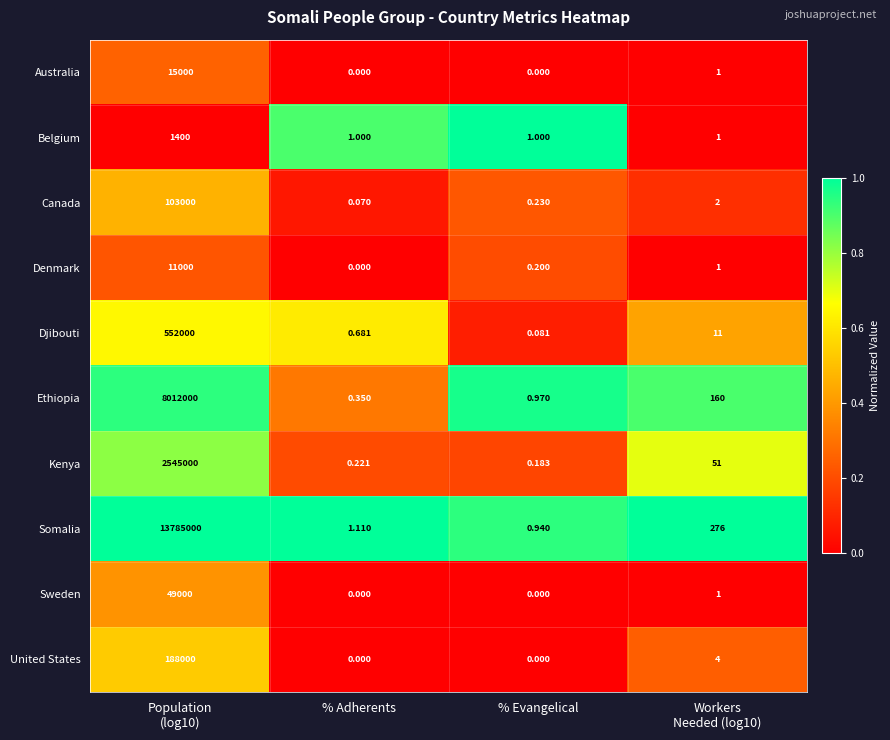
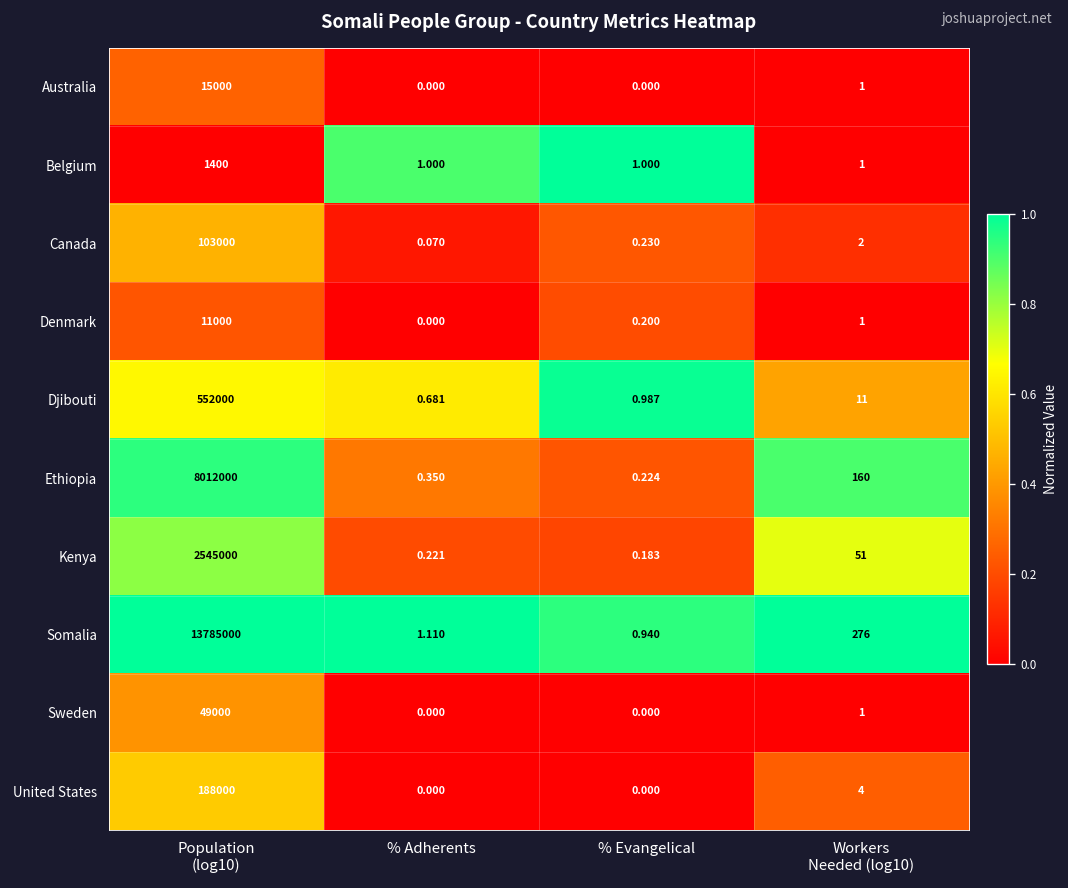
Djibouti, % Evangelical: 0.081 -> 0.987
Ethiopia, % Evangelical: 0.970 -> 0.224
